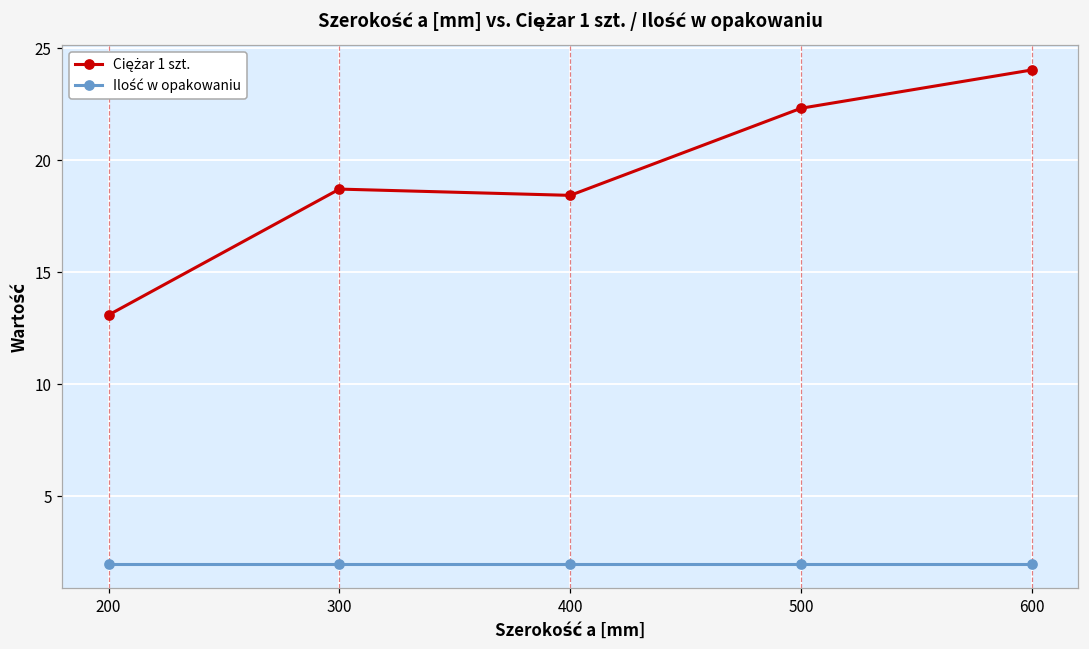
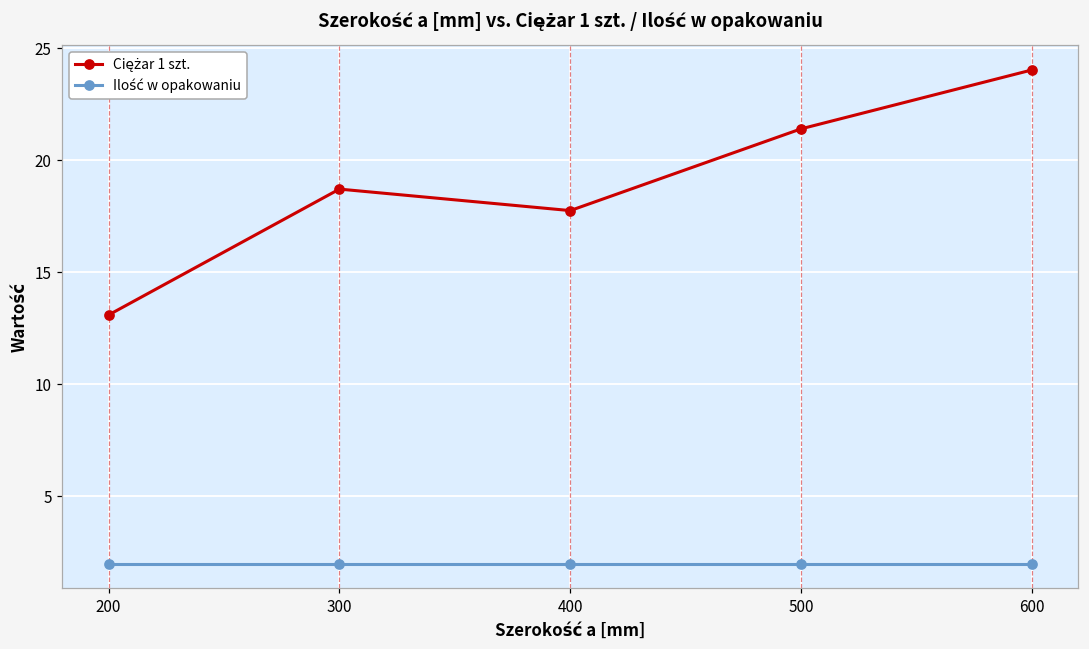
Ciężar 1 szt., 400: 18.4 -> 17.8
Ciężar 1 szt., 500: 22.3 -> 21.4
